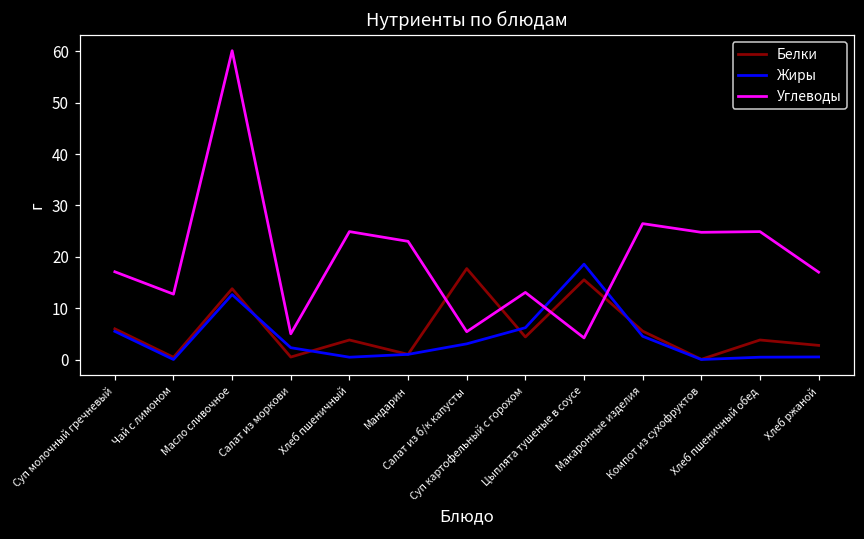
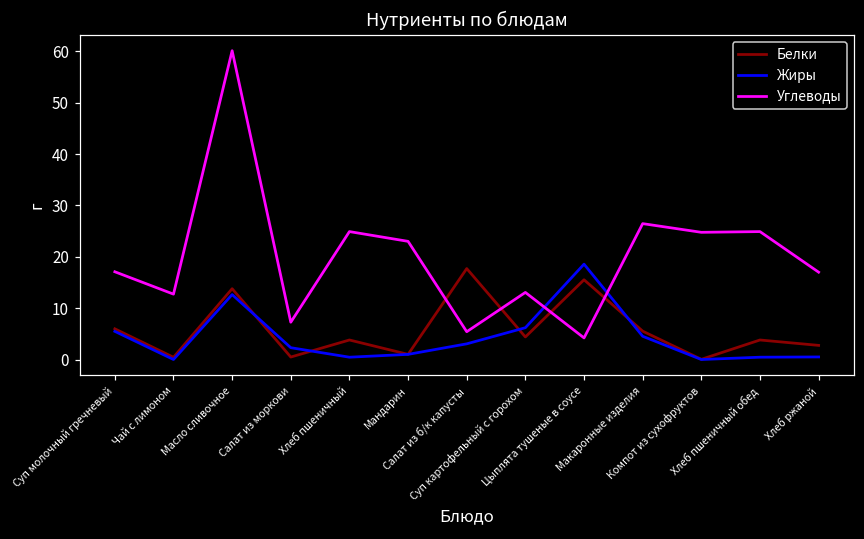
Углеводы, Салат из моркови: 5 -> 7
